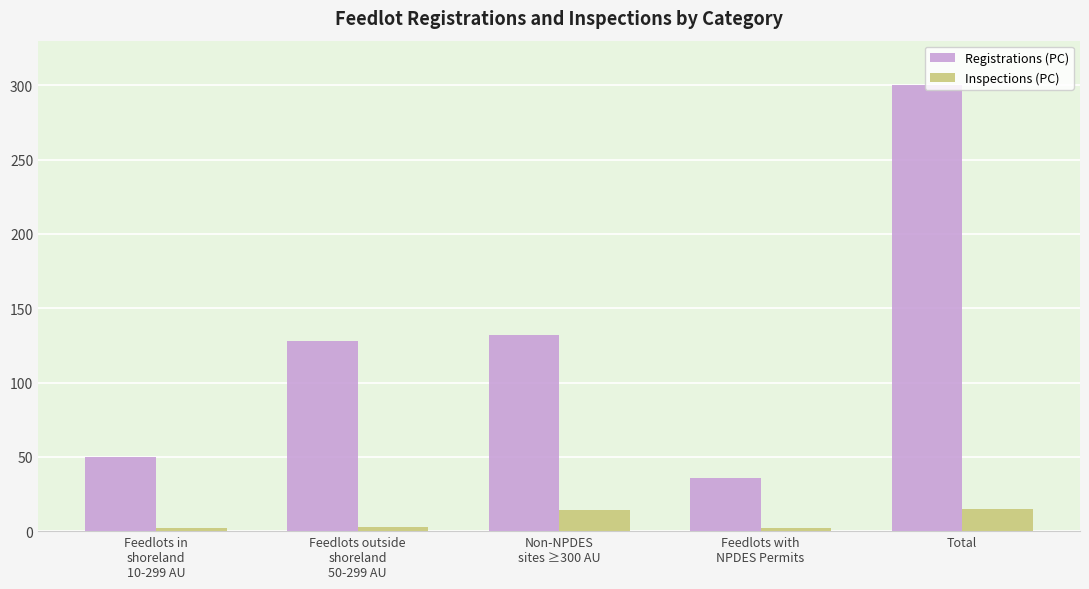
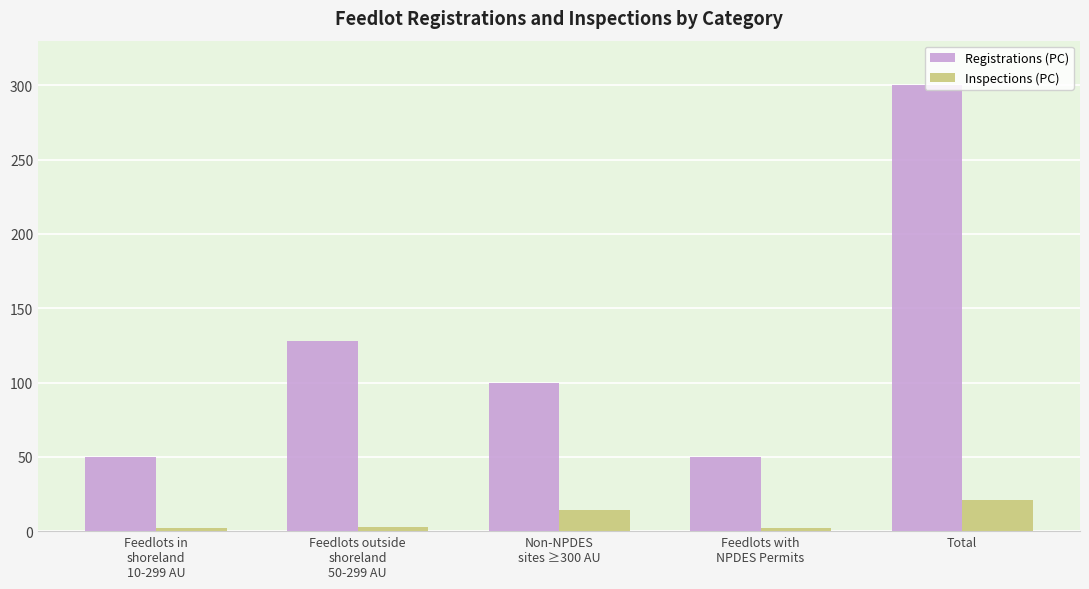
Registrations (PC), Non-NPDES sites ≥300 AU: 132 -> 100
Registrations (PC), Feedlots with NPDES Permits: 36 -> 50
Inspections (PC), Total: 15 -> 21
